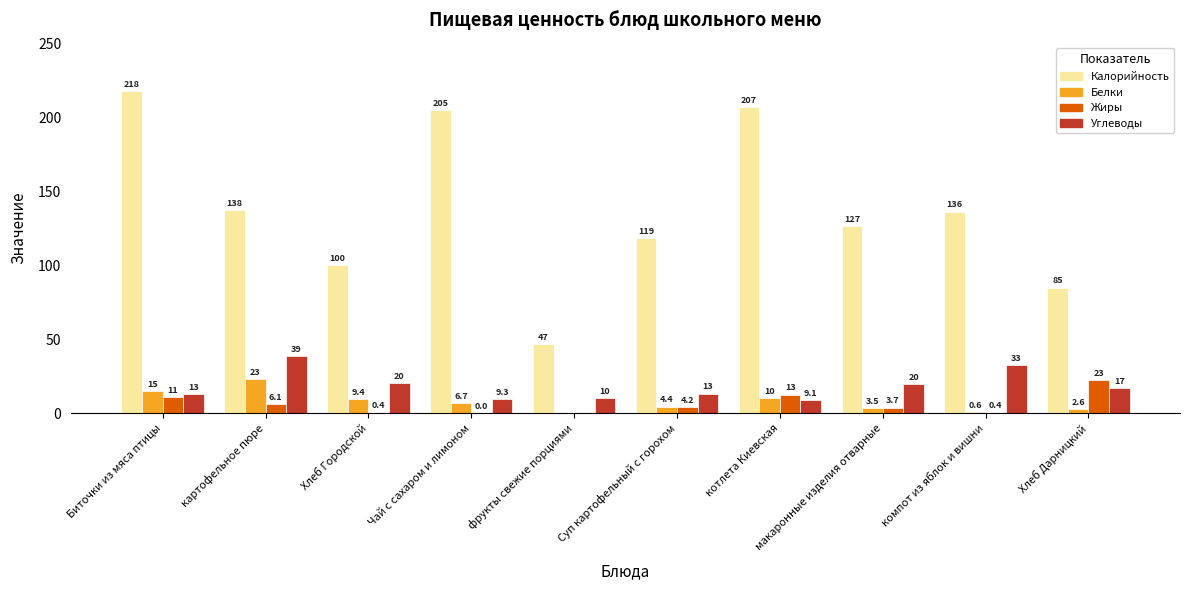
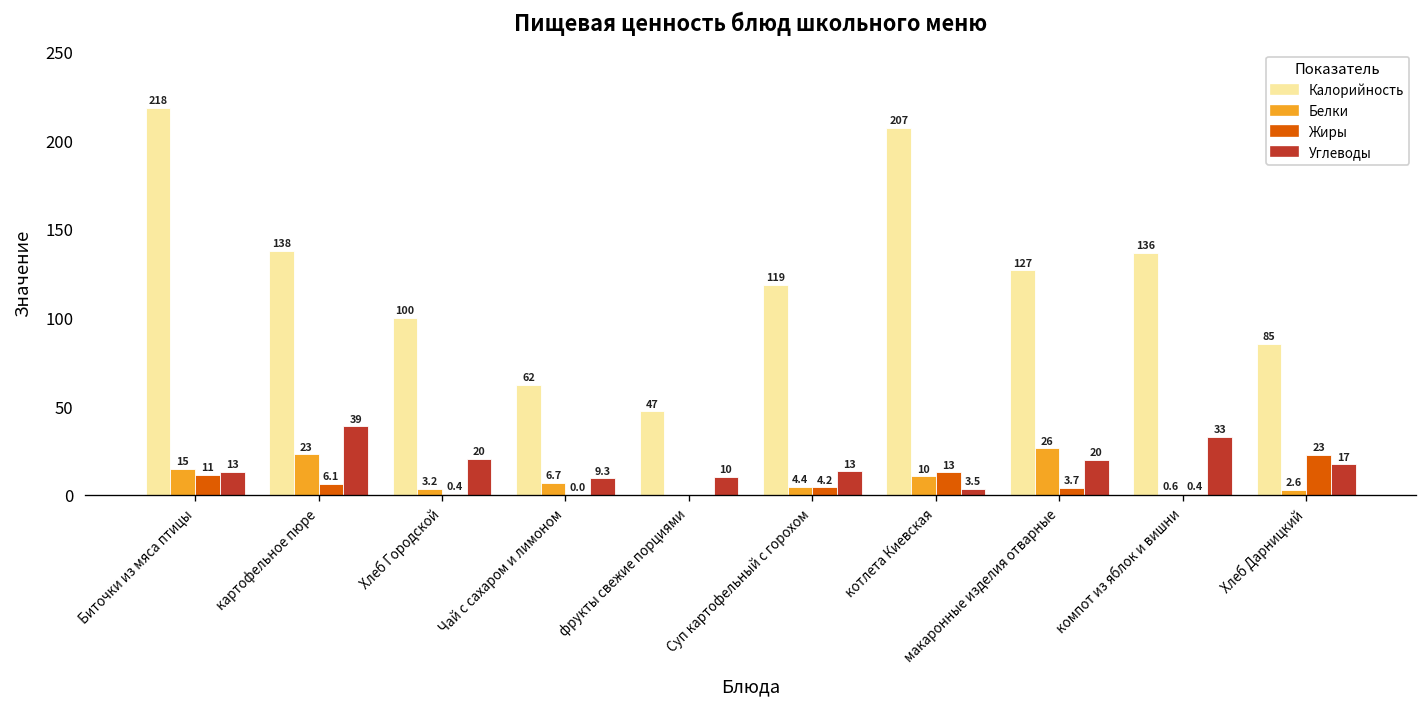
Белки, Хлеб Городской: 9.4 -> 3.2
Калорийность, Чай с сахаром и лимоном: 205 -> 62
Углеводы, котлета Киевская: 9.1 -> 3.5
Белки, макаронные изделия отварные: 3.5 -> 26
